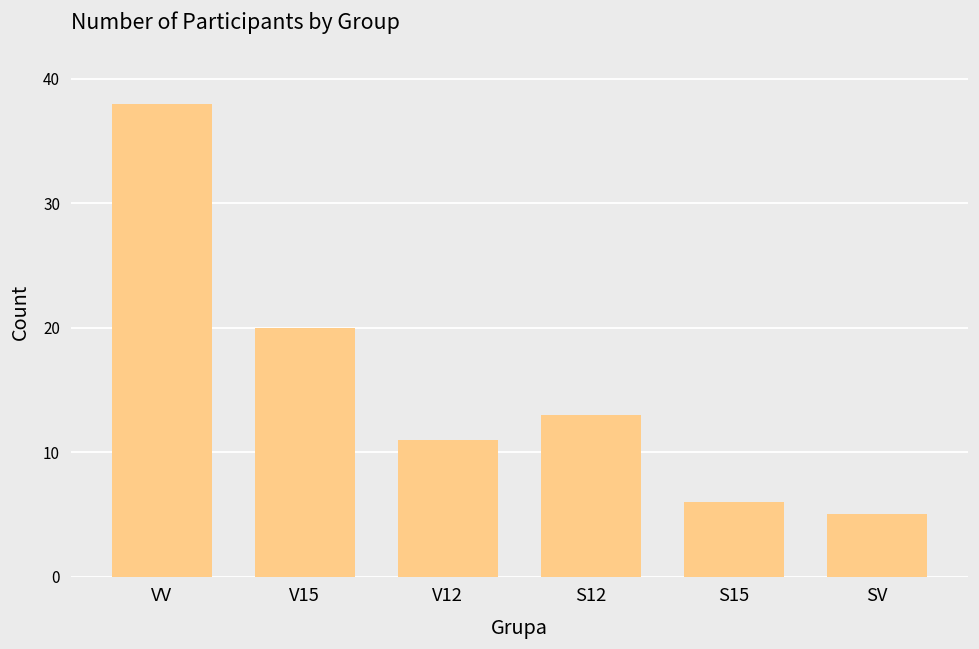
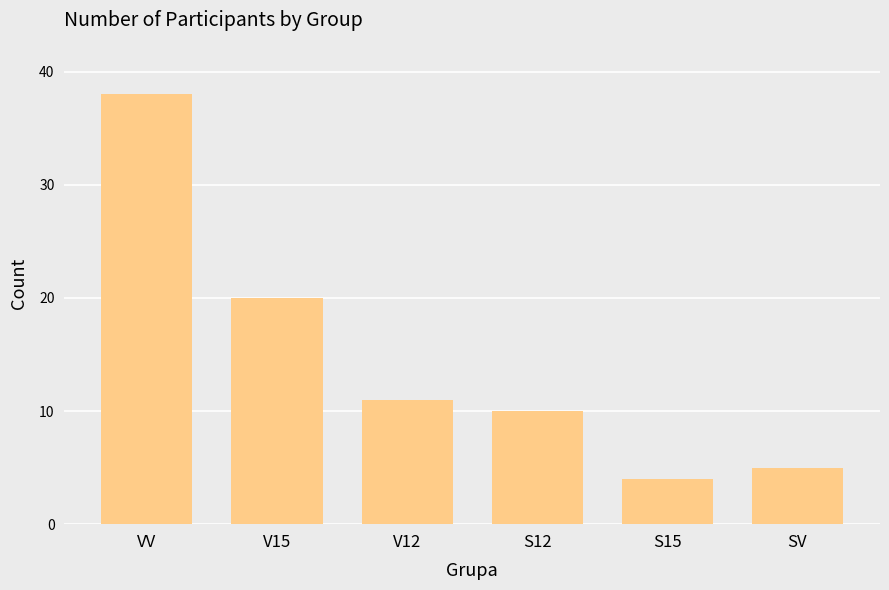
S12: 13 -> 10
S15: 6 -> 4
